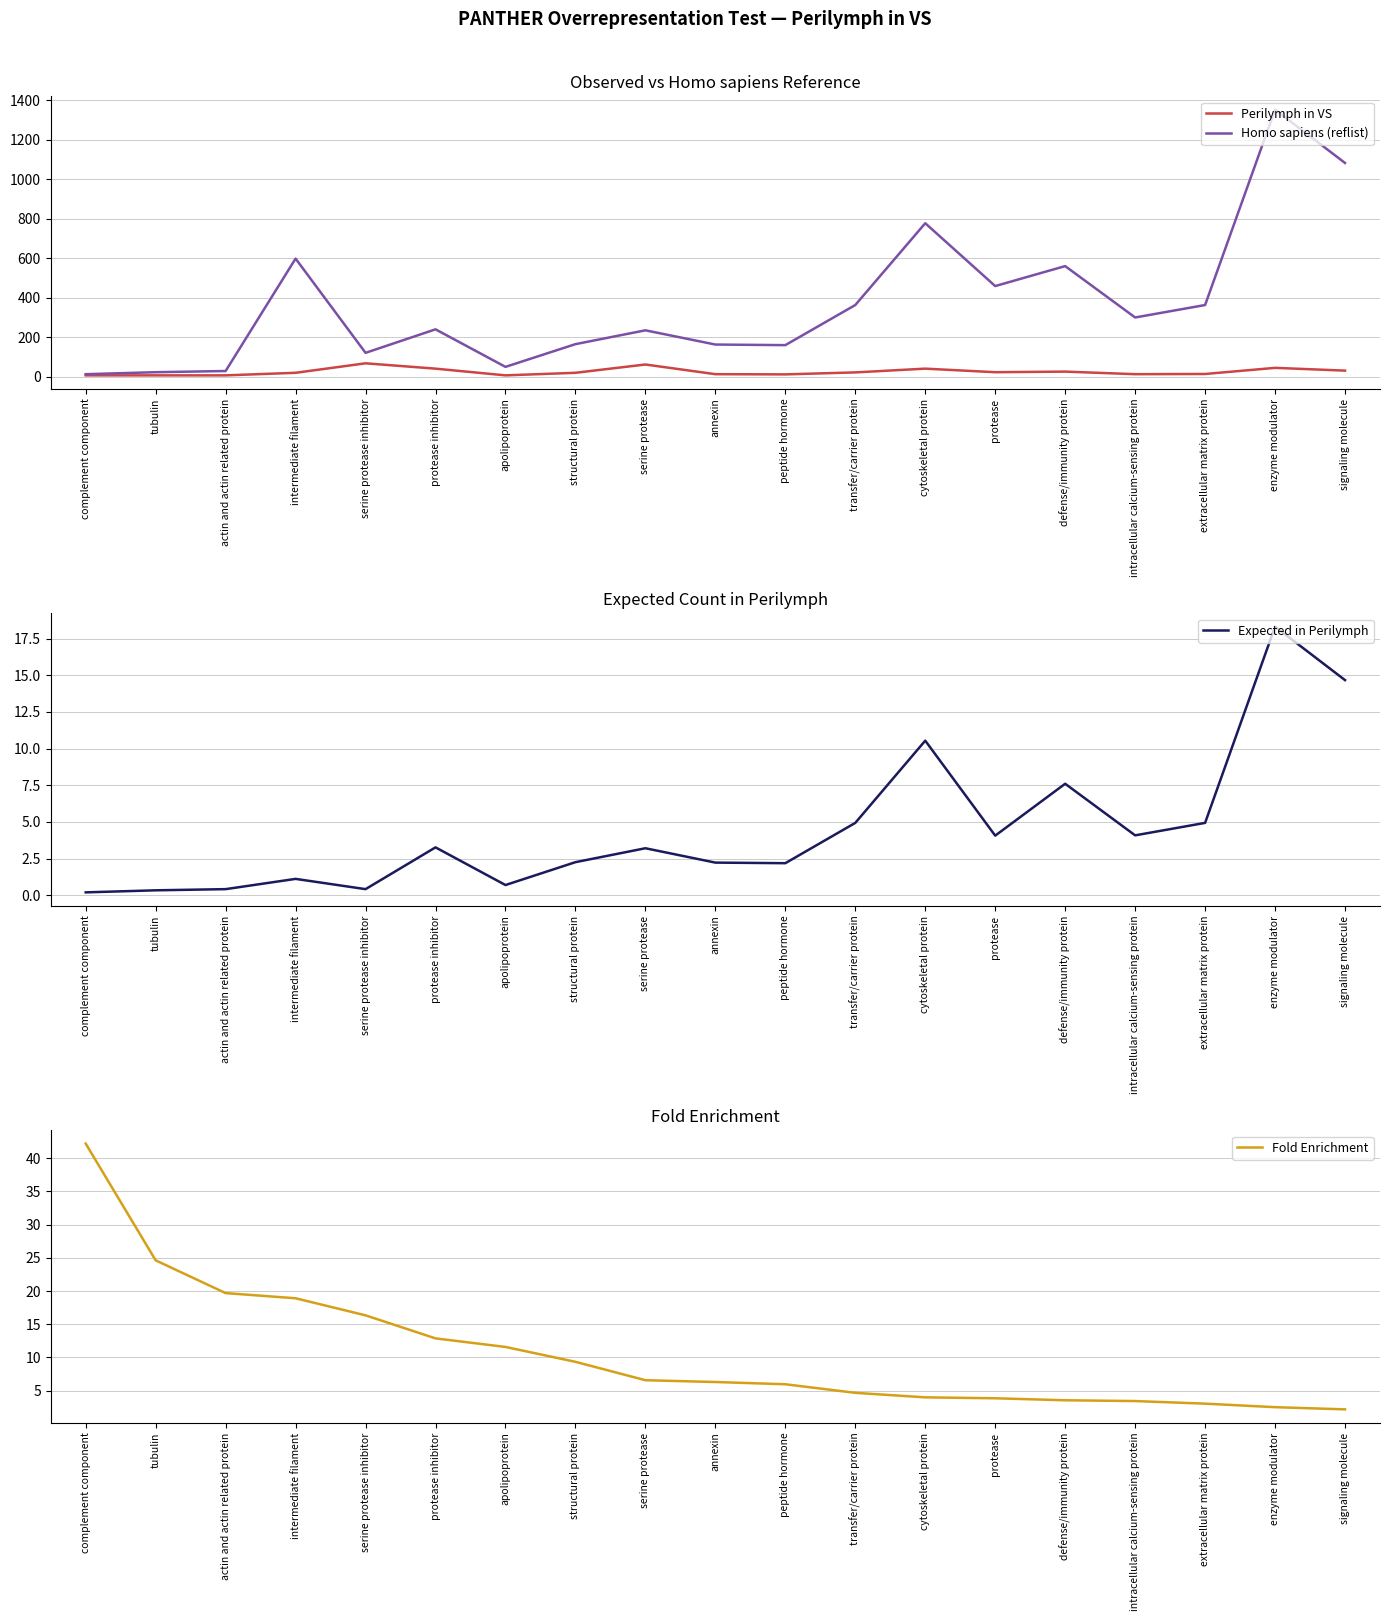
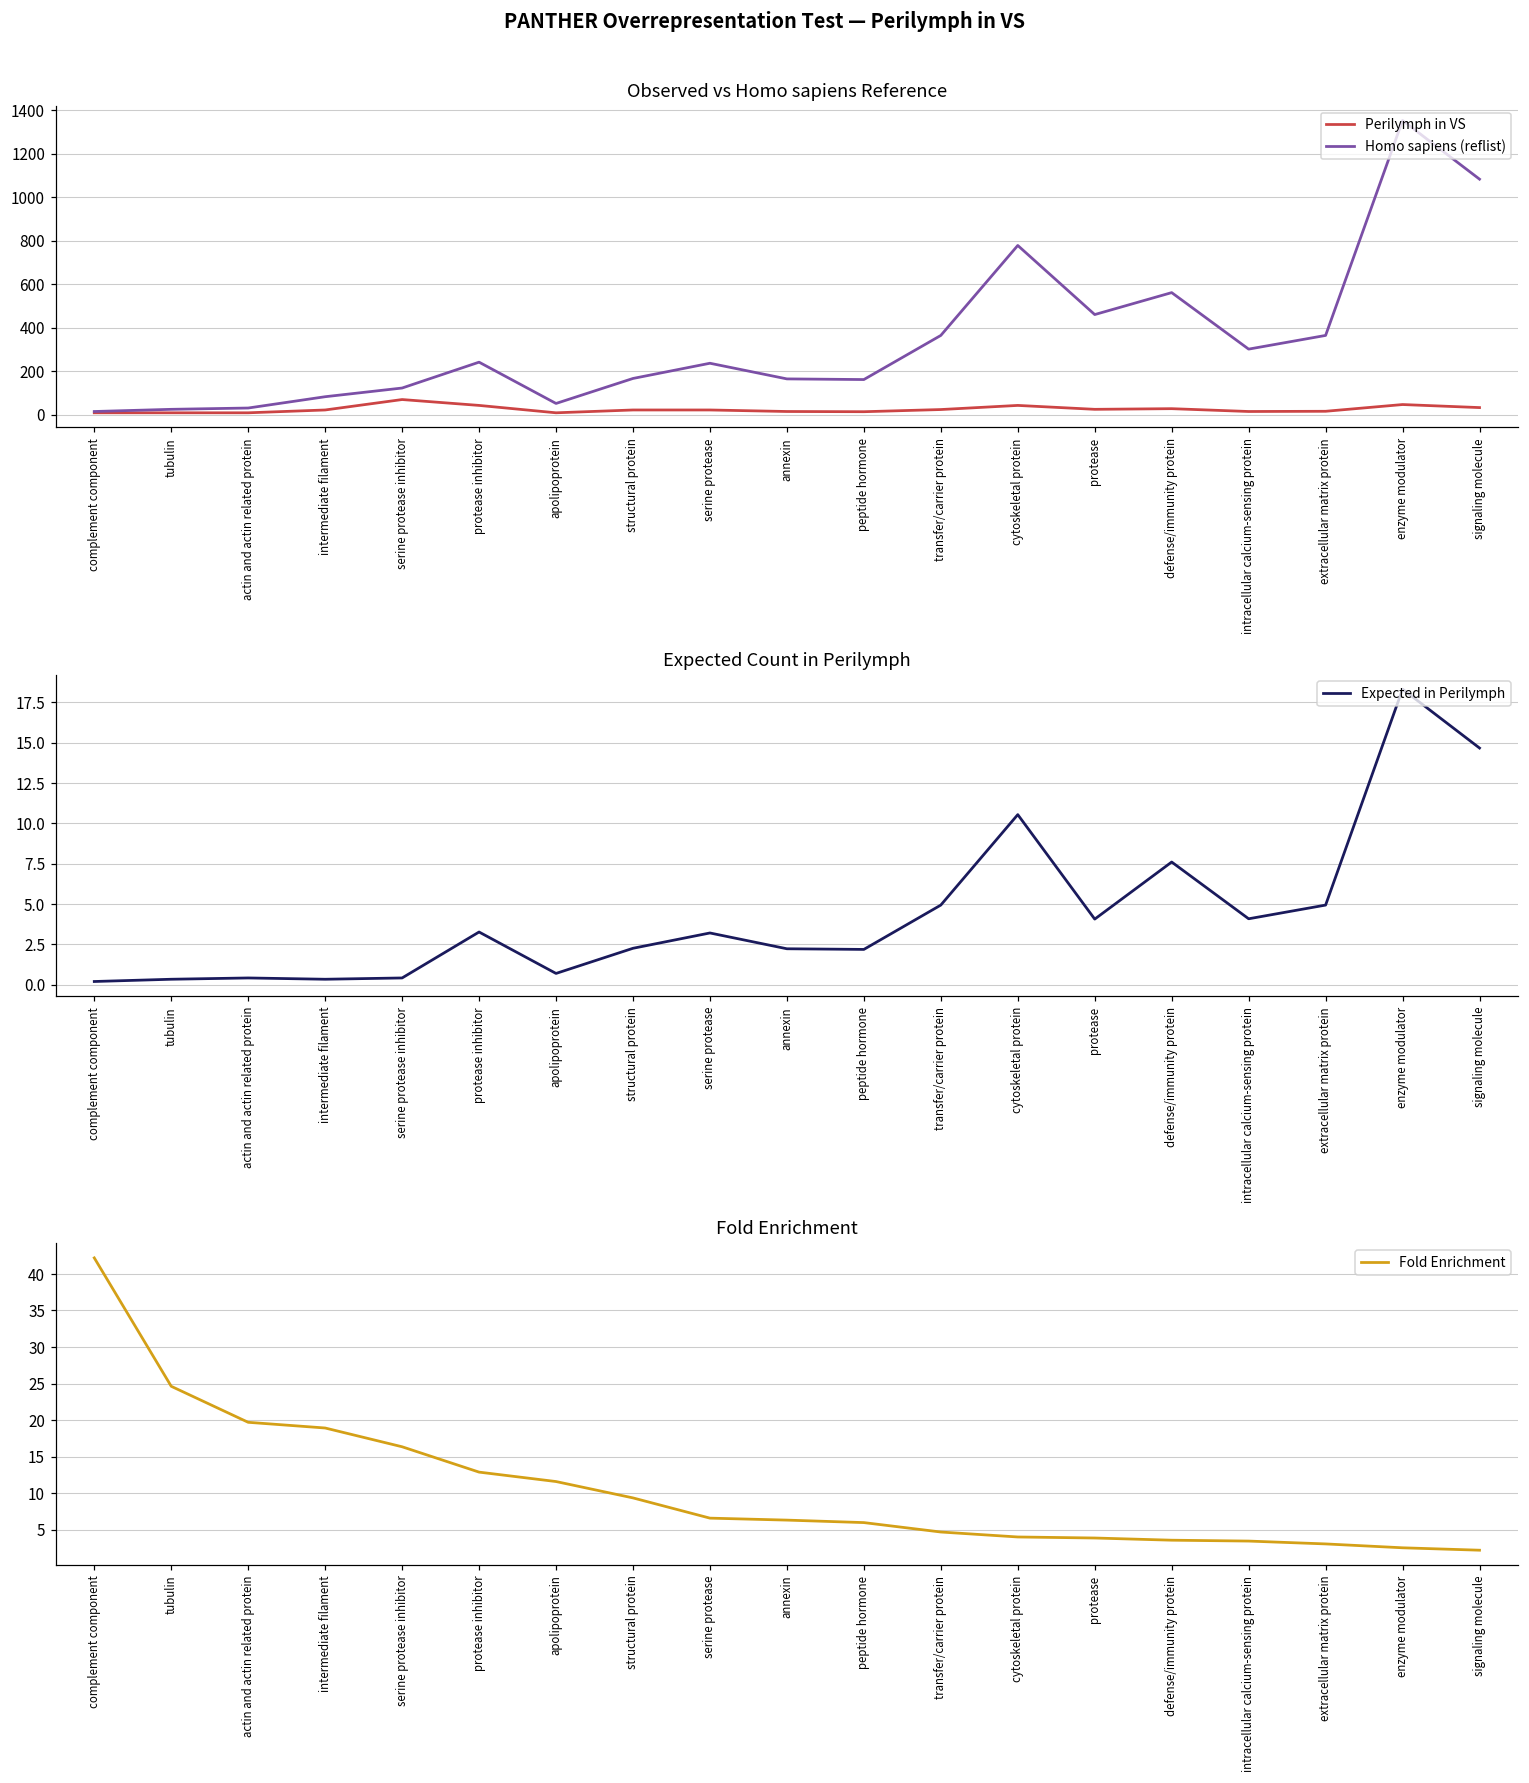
Observed vs Homo sapiens Reference, Homo sapiens (reflist), intermediate filament: 600 -> 80
Observed vs Homo sapiens Reference, Perilymph in VS, serine protease: 60 -> 20
Expected Count in Perilymph, intermediate filament: 1.1 -> 0.3
